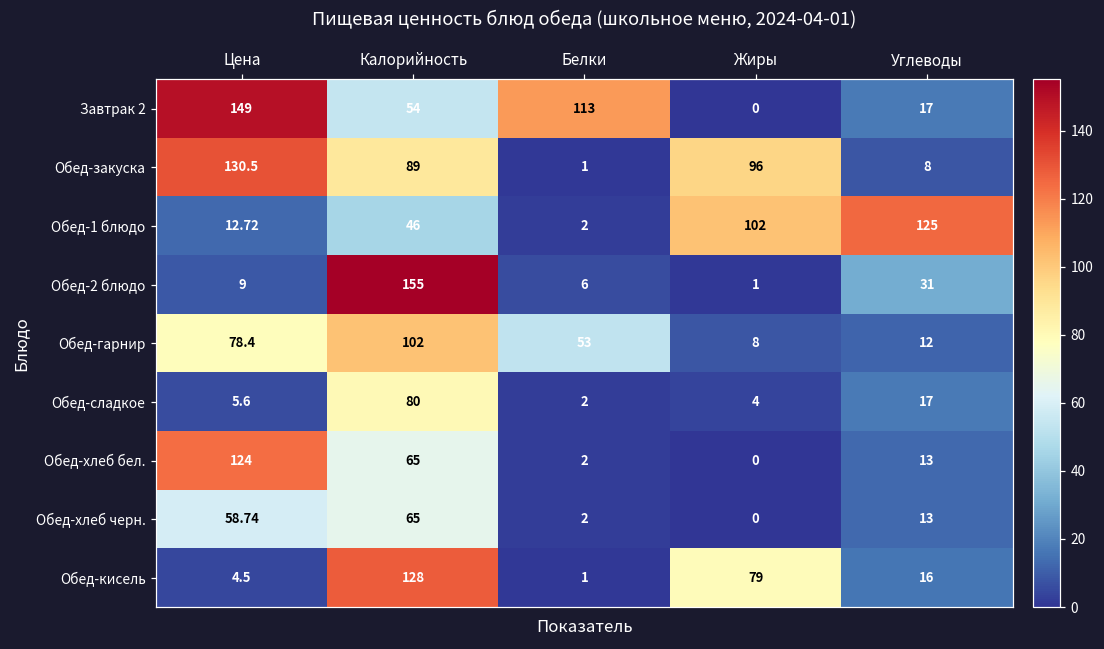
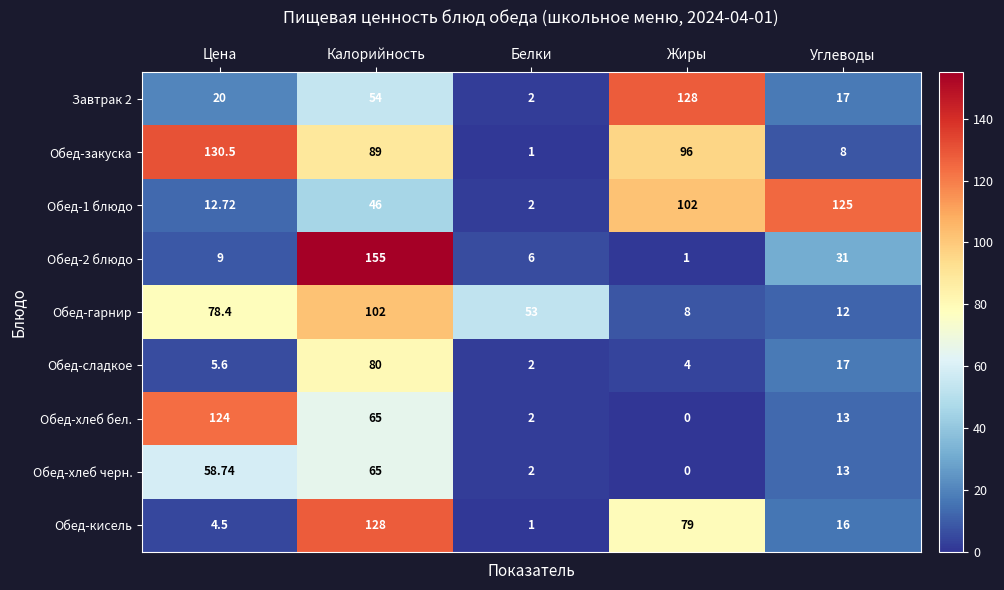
Завтрак 2, Цена: 149 -> 20
Завтрак 2, Белки: 113 -> 2
Завтрак 2, Жиры: 0 -> 128
